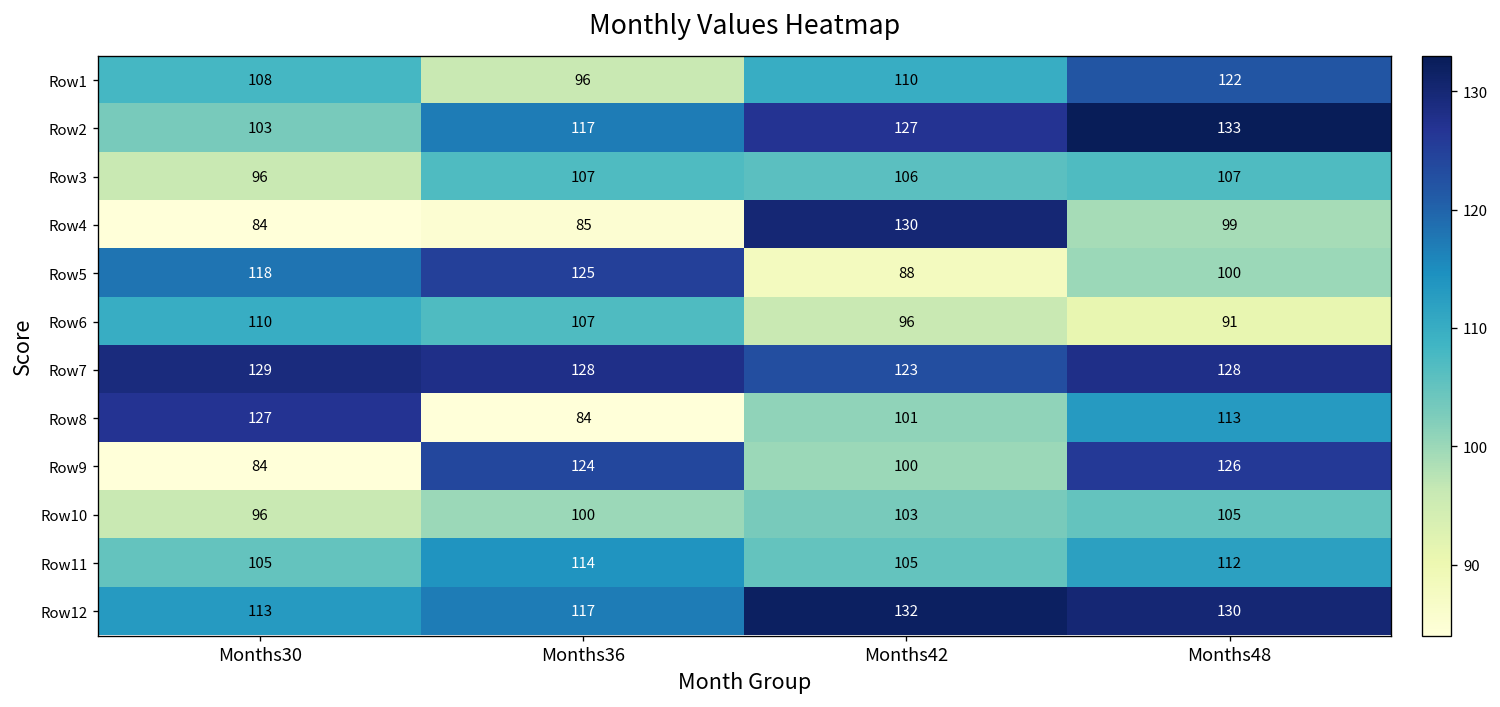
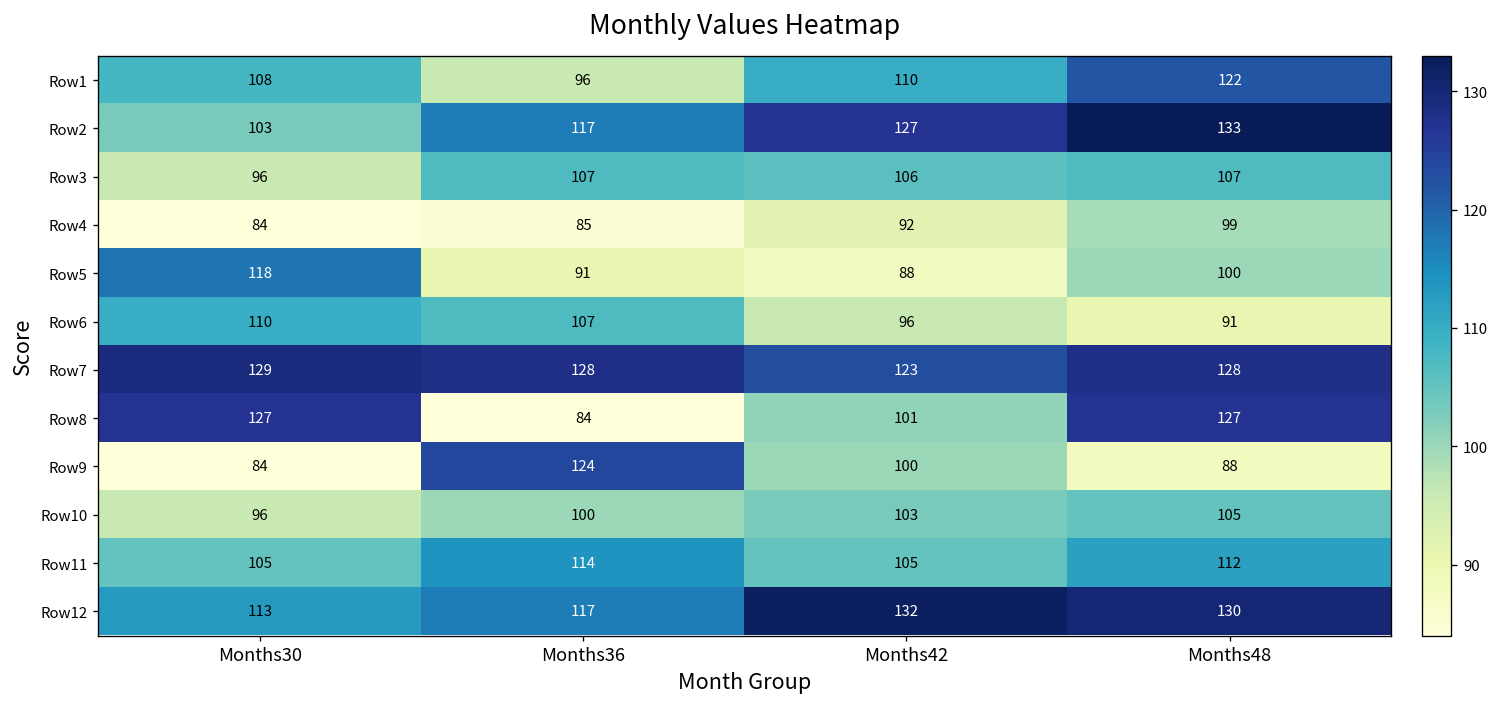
Row4, Months42: 130 -> 92
Row5, Months36: 125 -> 91
Row8, Months48: 113 -> 127
Row9, Months48: 126 -> 88
